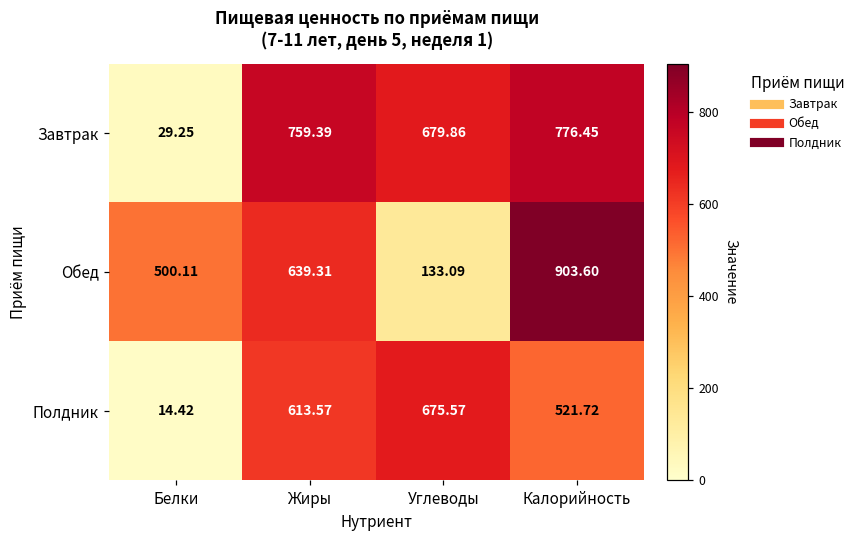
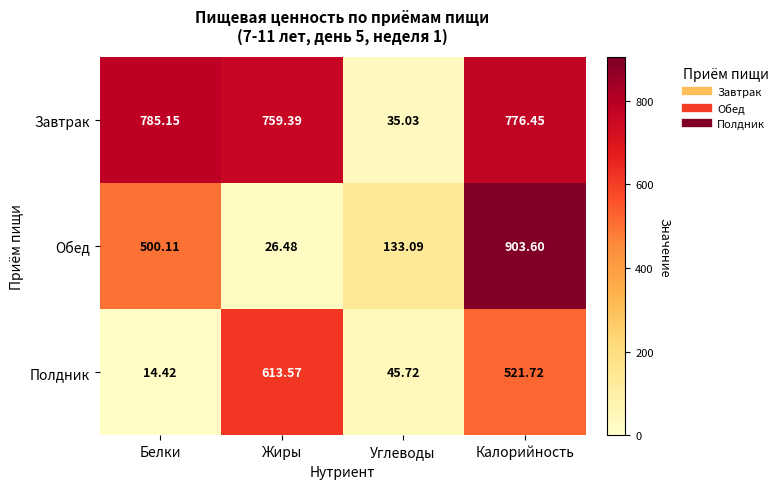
Завтрак, Белки: 29.25 -> 785.15
Завтрак, Углеводы: 679.86 -> 35.03
Обед, Жиры: 639.31 -> 26.48
Полдник, Углеводы: 675.57 -> 45.72
